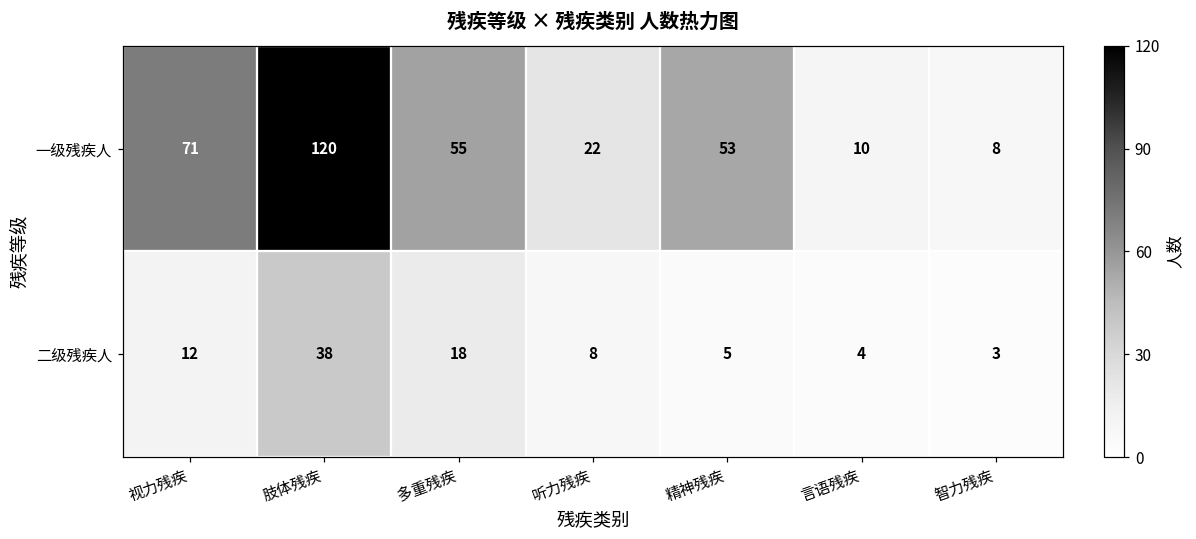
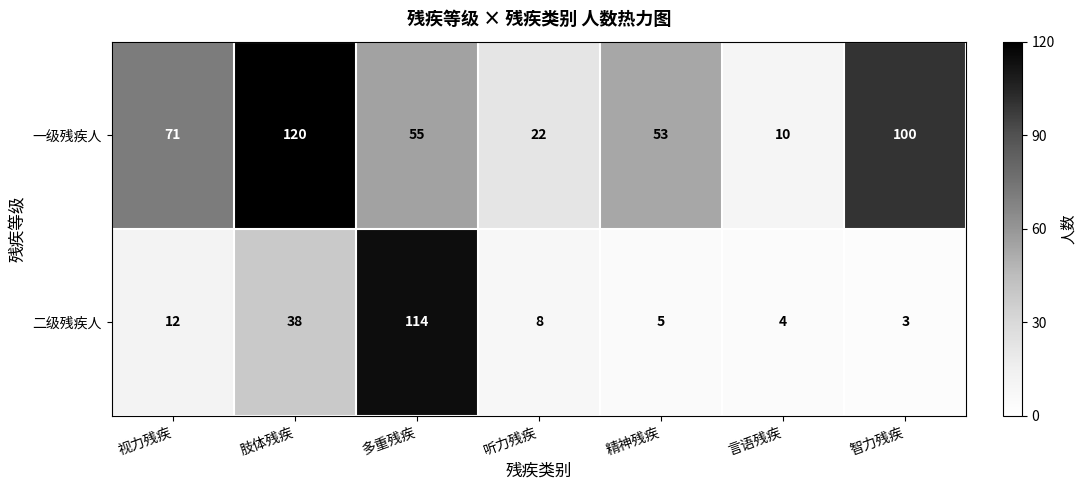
一级残疾人, 智力残疾: 8 -> 100
二级残疾人, 多重残疾: 18 -> 114
